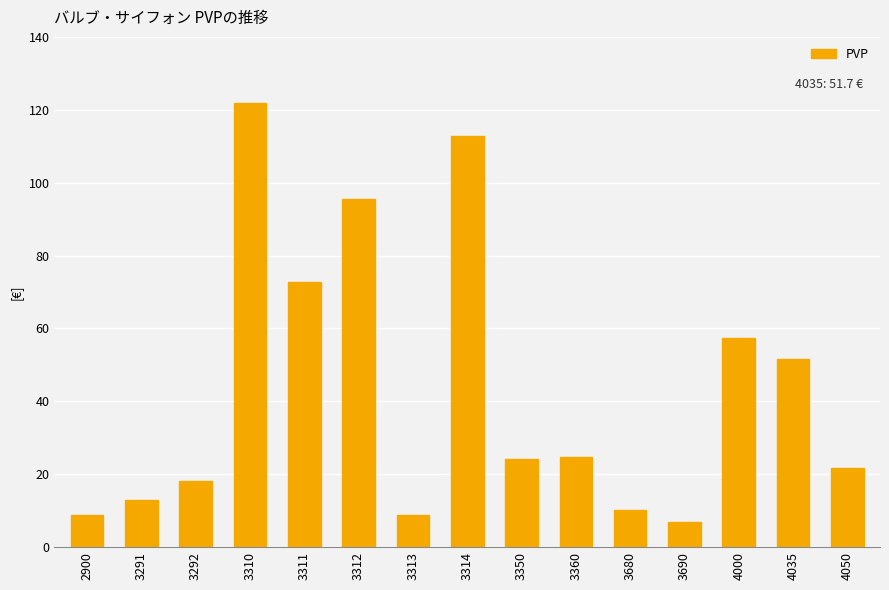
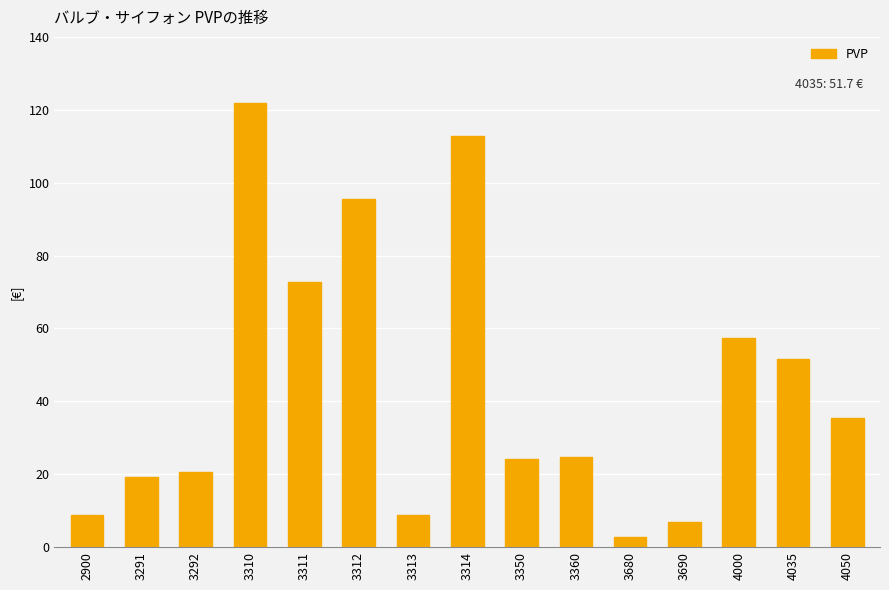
3291: 13 -> 19
3292: 18 -> 21
3680: 10 -> 3
4050: 22 -> 35
